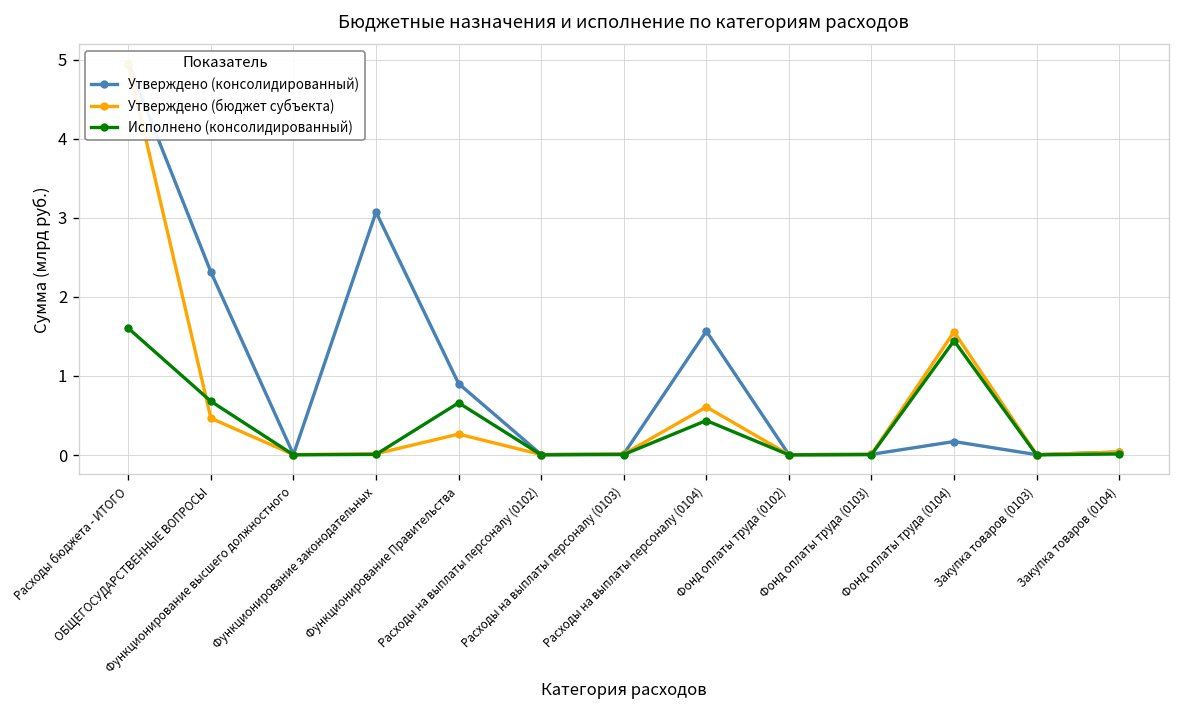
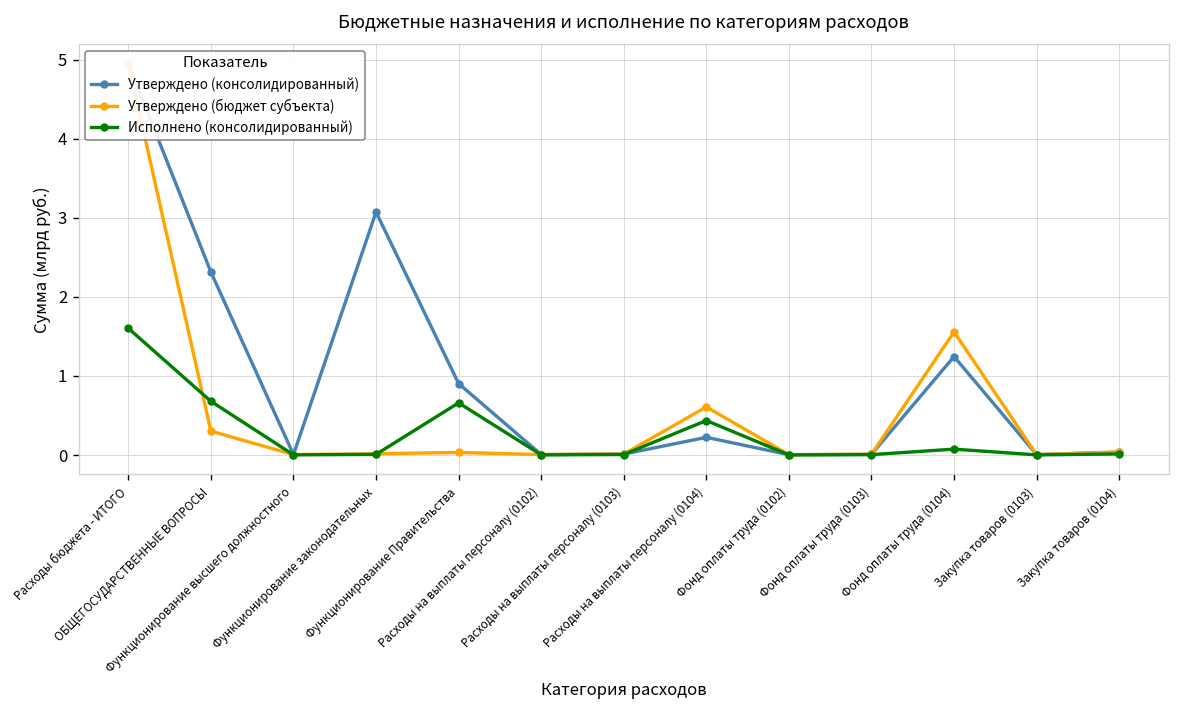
Утверждено (бюджет субъекта), ОБЩЕГОСУДАРСТВЕННЫЕ ВОПРОСЫ: 0.5 -> 0.3
Утверждено (бюджет субъекта), Функционирование Правительства: 0.3 -> 0.0
Утверждено (консолидированный), Расходы на выплаты персоналу (0104): 1.6 -> 0.2
Утверждено (консолидированный), Фонд оплаты труда (0104): 0.2 -> 1.2
Исполнено (консолидированный), Фонд оплаты труда (0104): 1.4 -> 0.1
